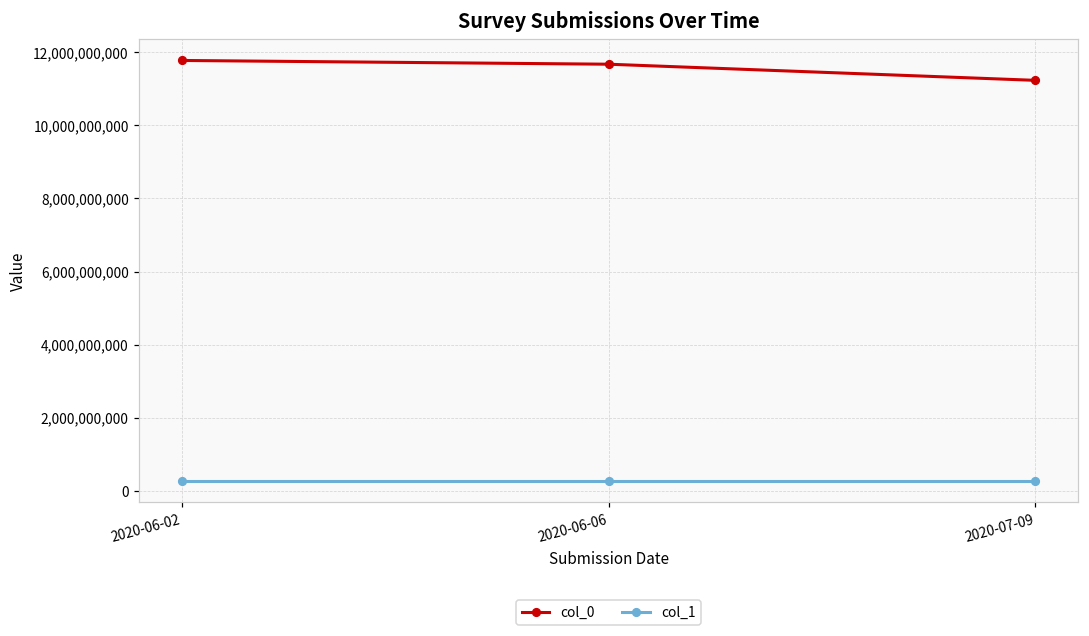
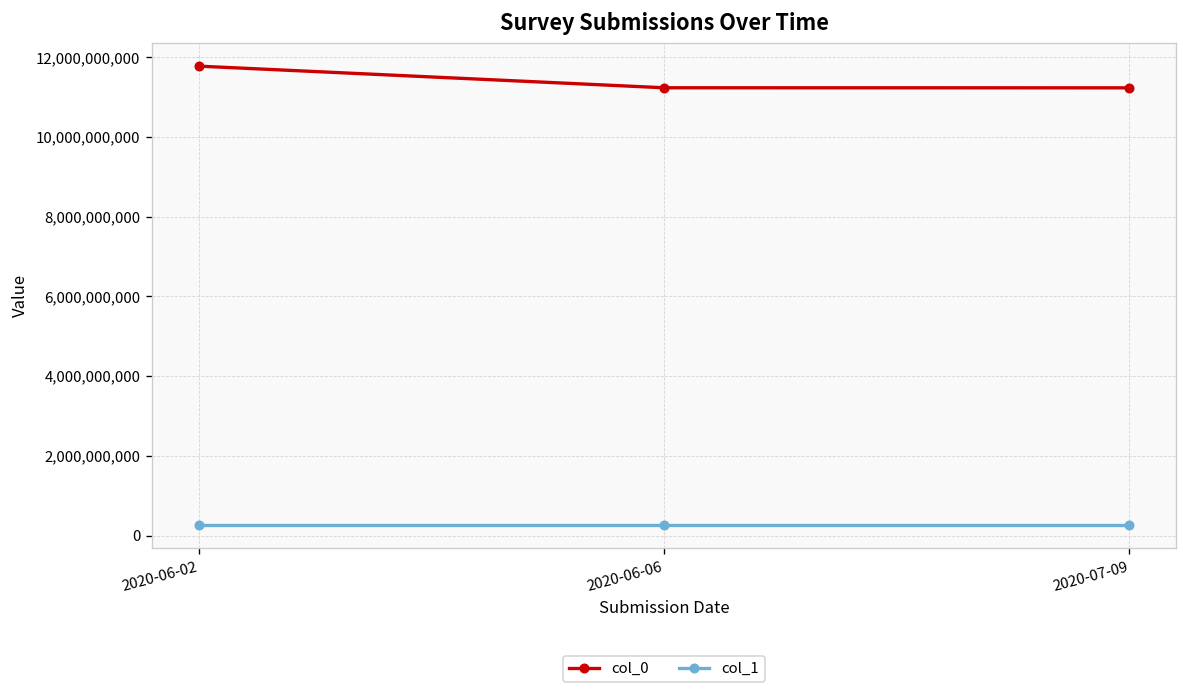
col_0, 2020-06-06: 11,700,000,000 -> 11,200,000,000
